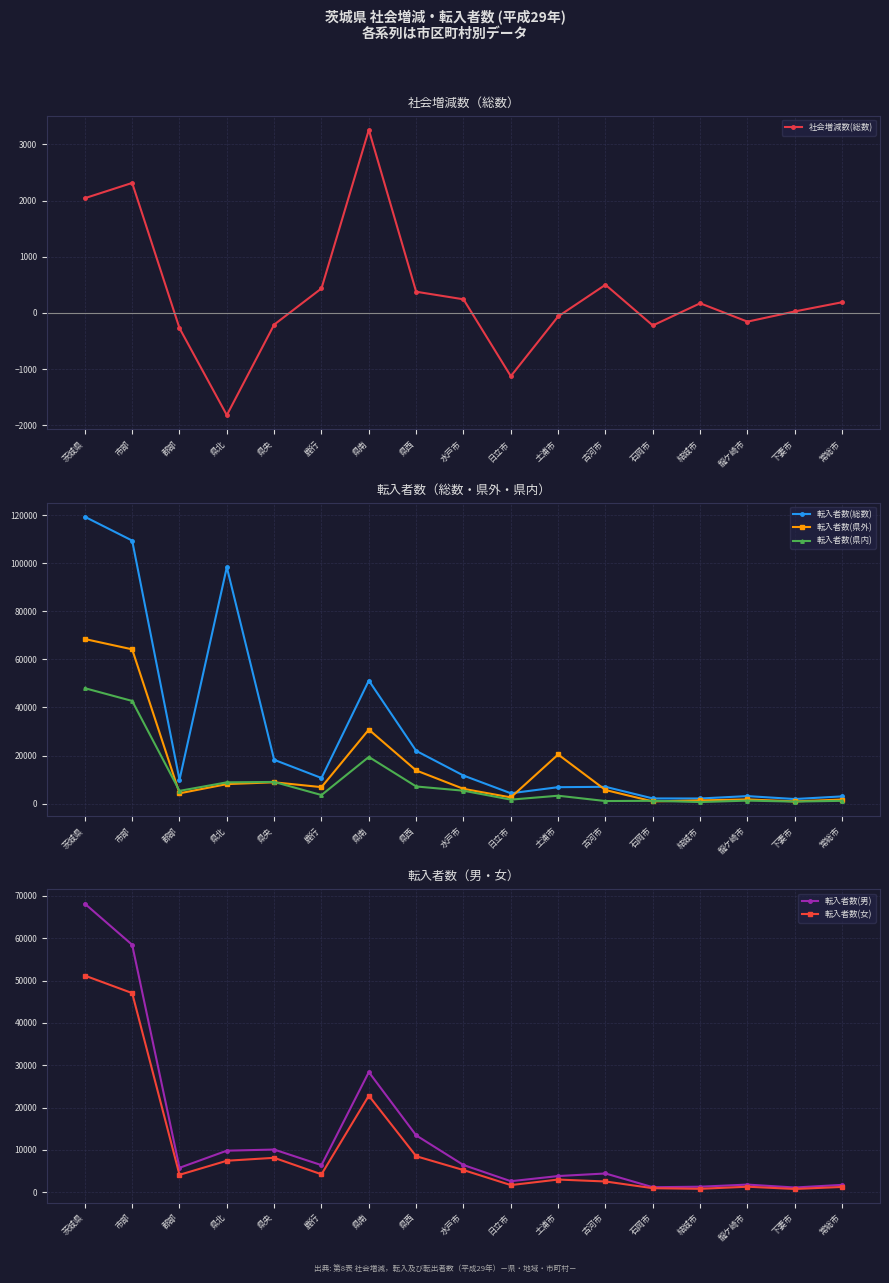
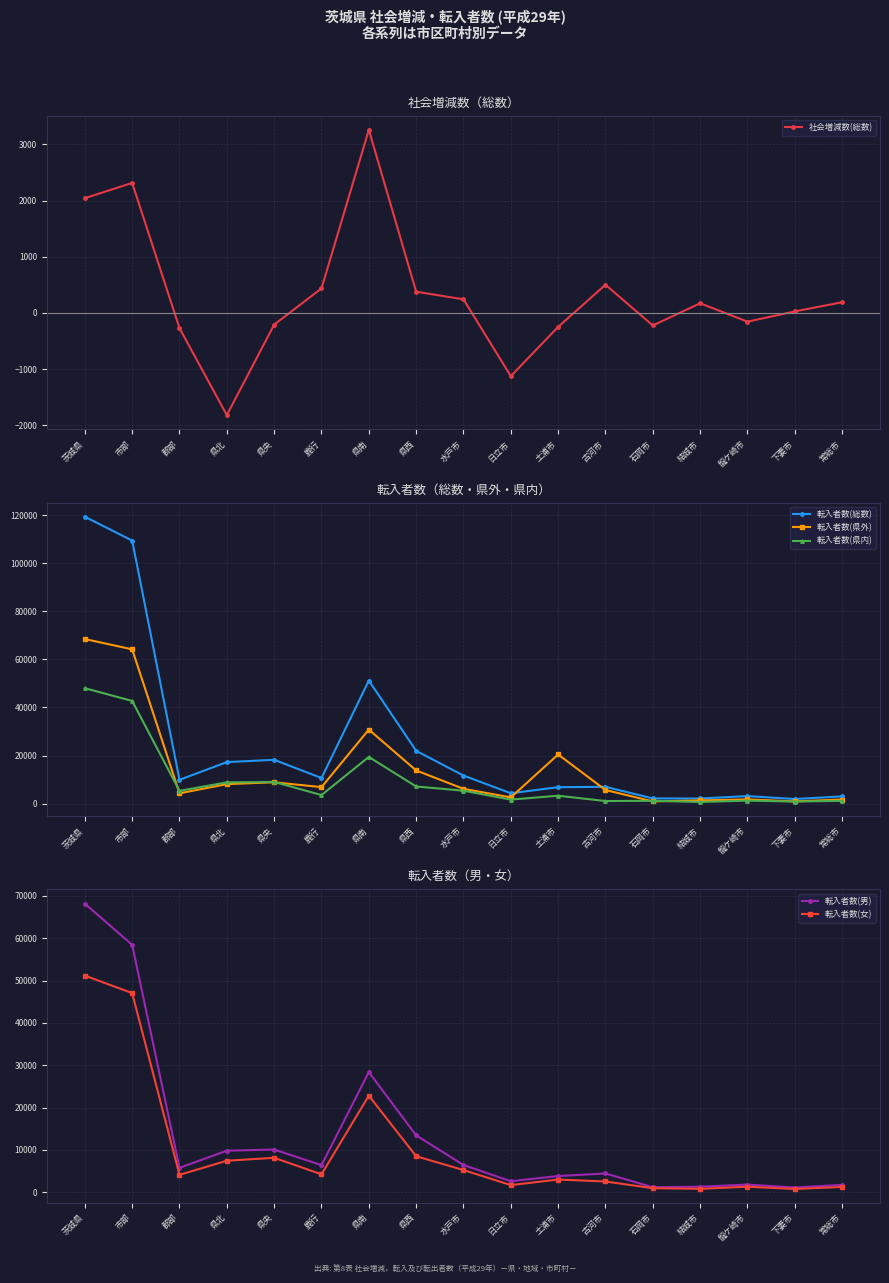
社会増減数（総数）, 土浦市: -100 -> -200
転入者数（総数・県外・県内）, 転入者数(総数), 県北: 98000 -> 17000
